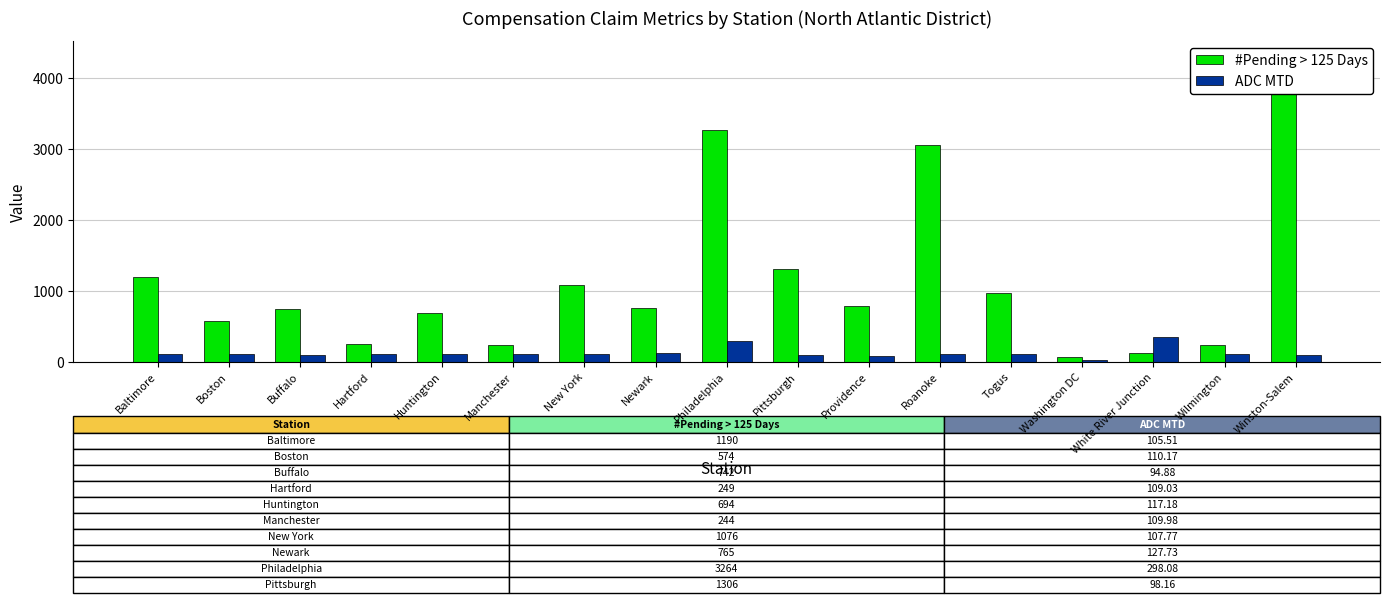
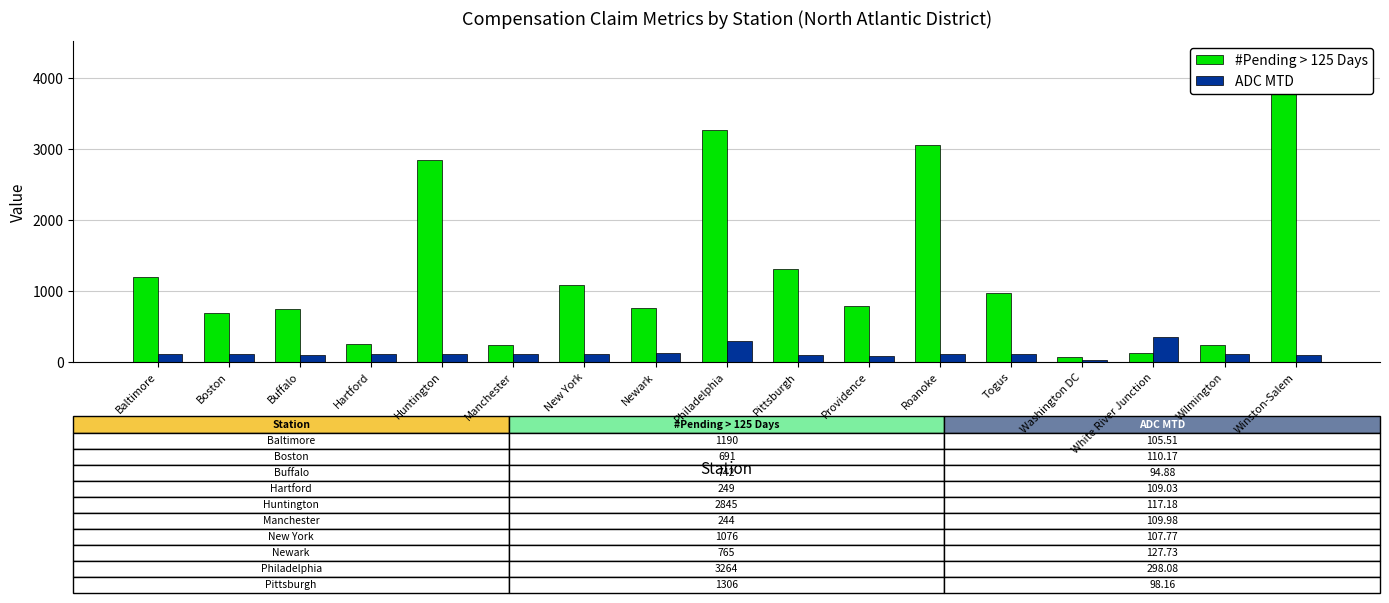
#Pending > 125 Days, Boston: 574 -> 691
#Pending > 125 Days, Huntington: 694 -> 2845
